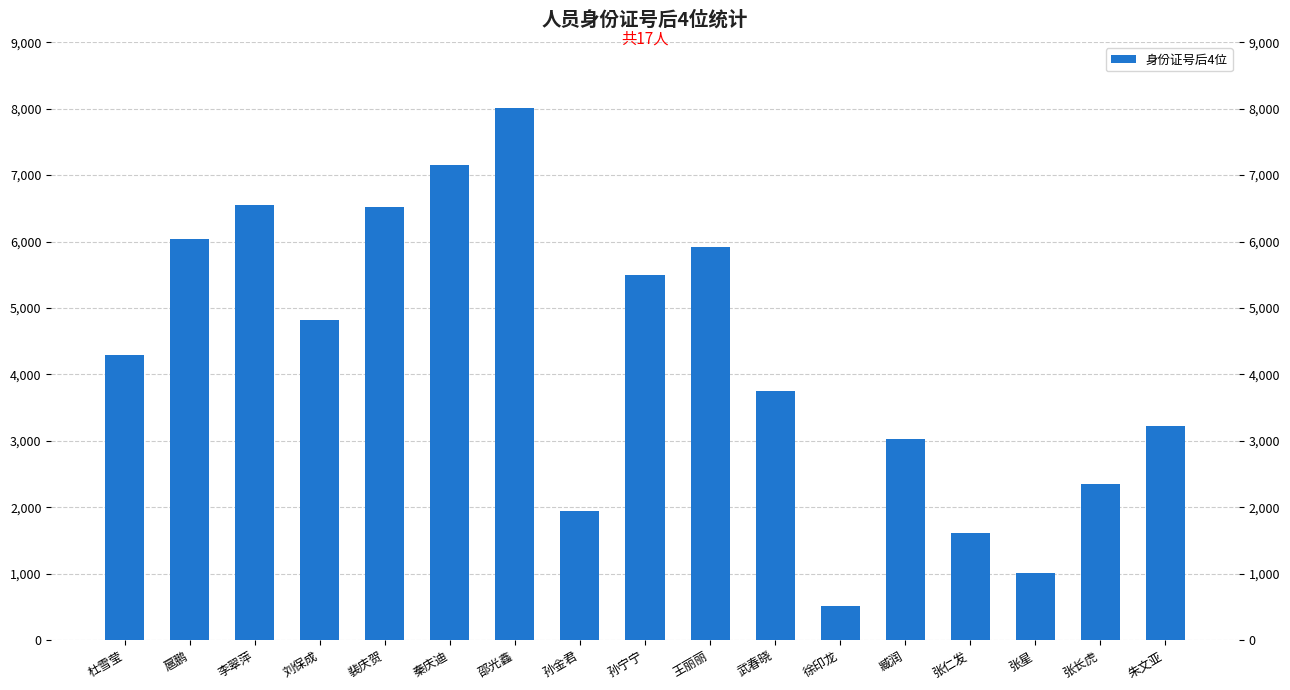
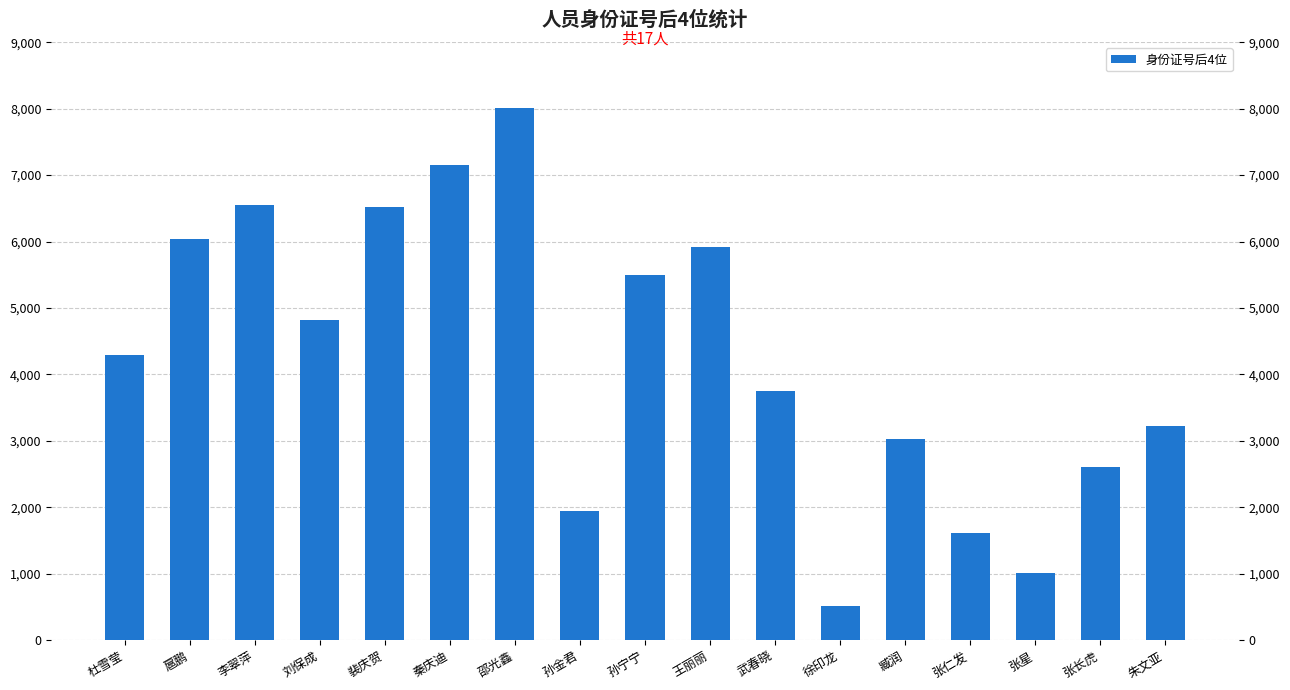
张长虎: 2,400 -> 2,600
